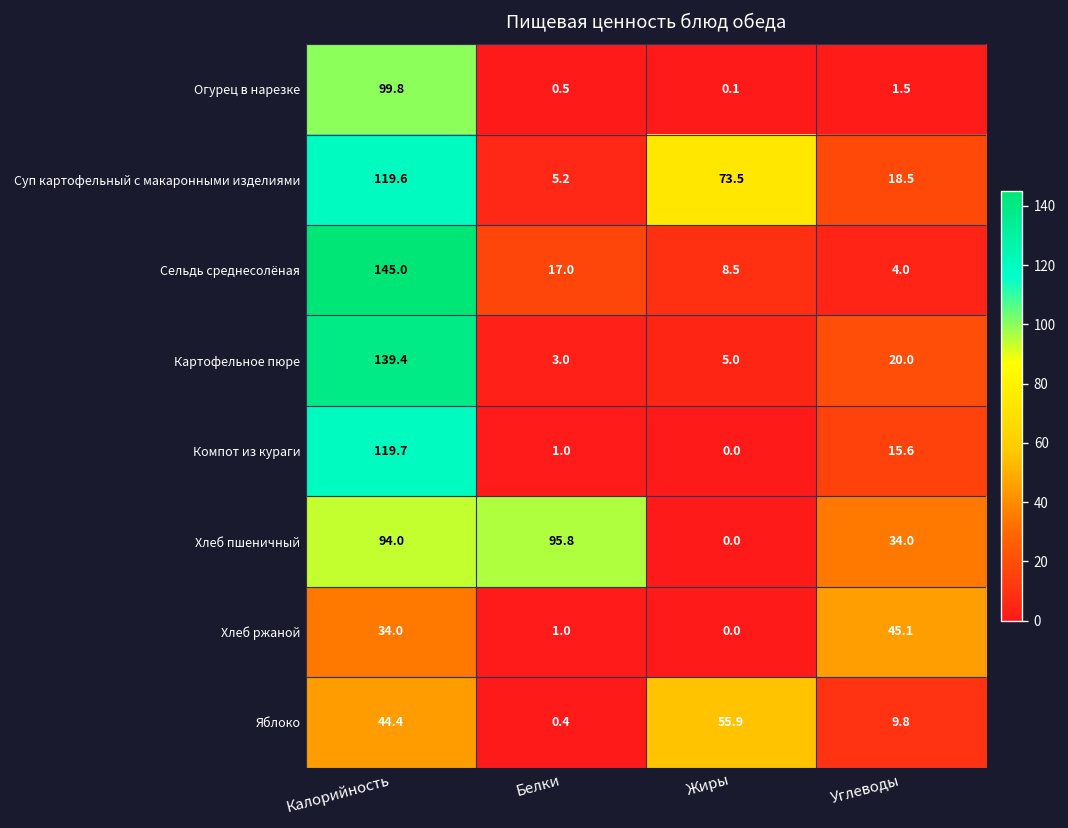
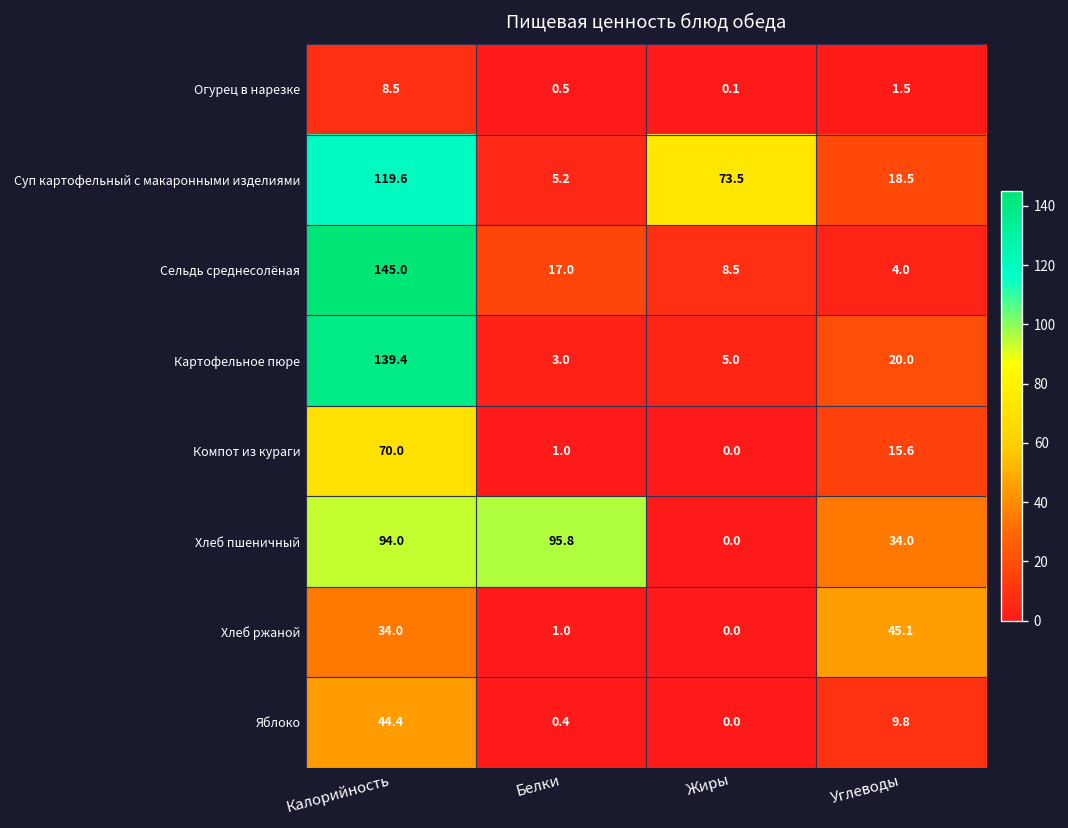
Огурец в нарезке, Калорийность: 99.8 -> 8.5
Компот из кураги, Калорийность: 119.7 -> 70.0
Яблоко, Жиры: 55.9 -> 0.0
